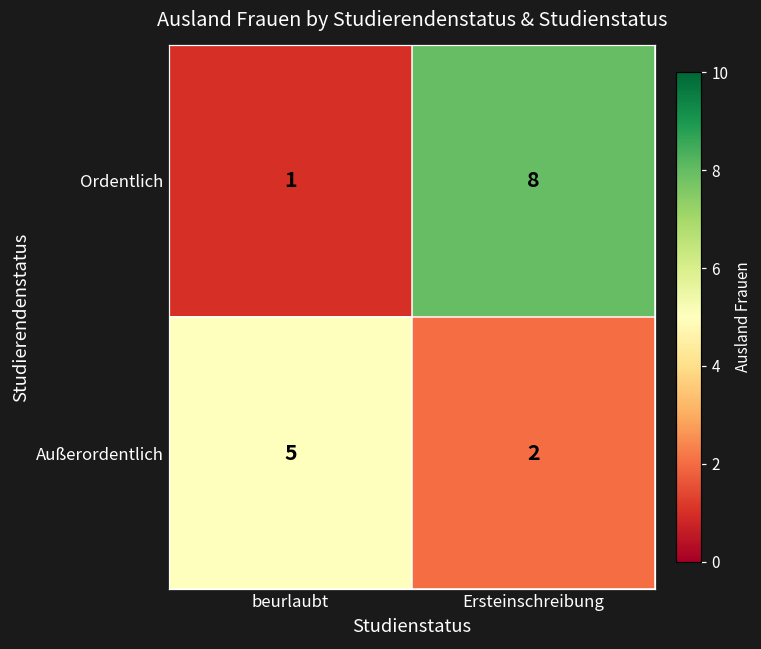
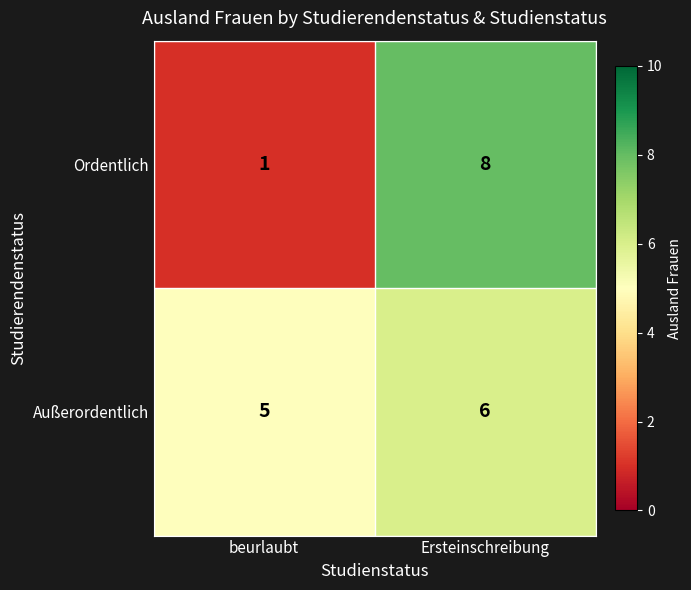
Außerordentlich, Ersteinschreibung: 2 -> 6
